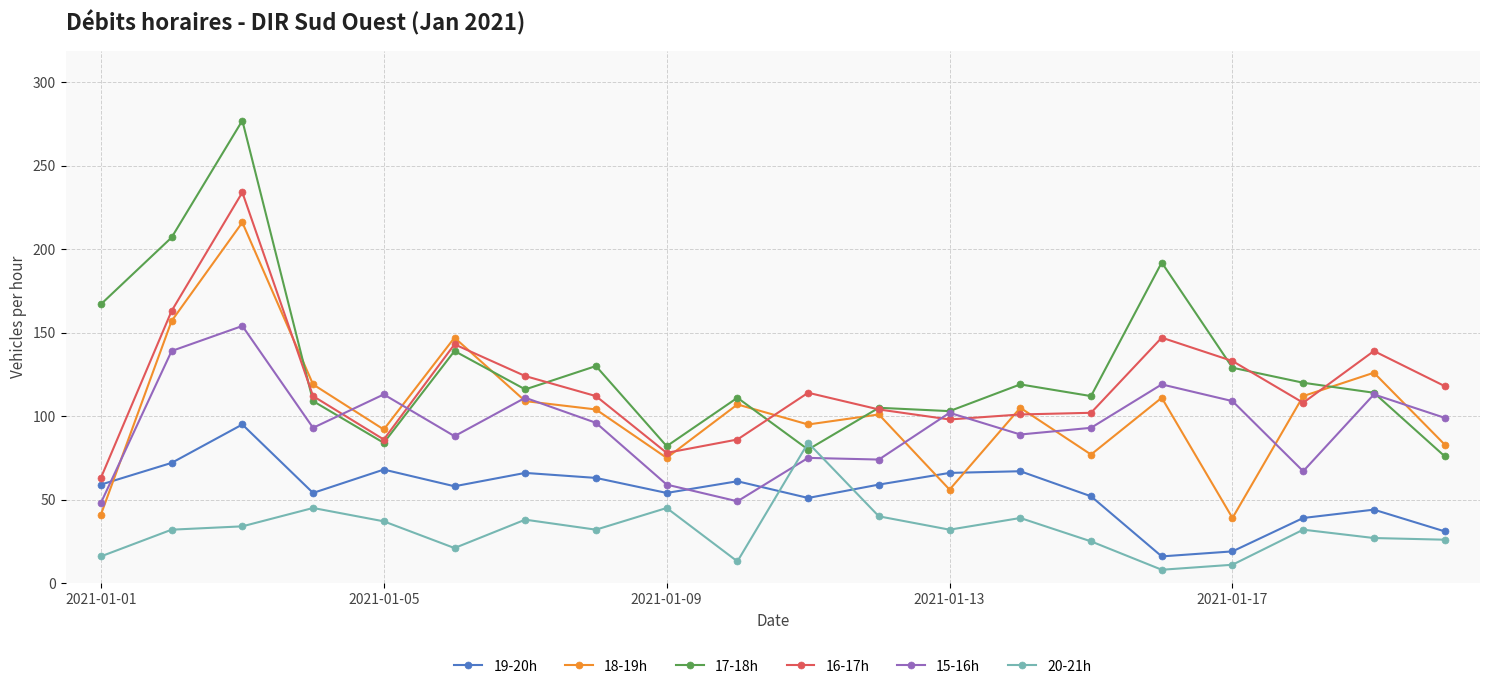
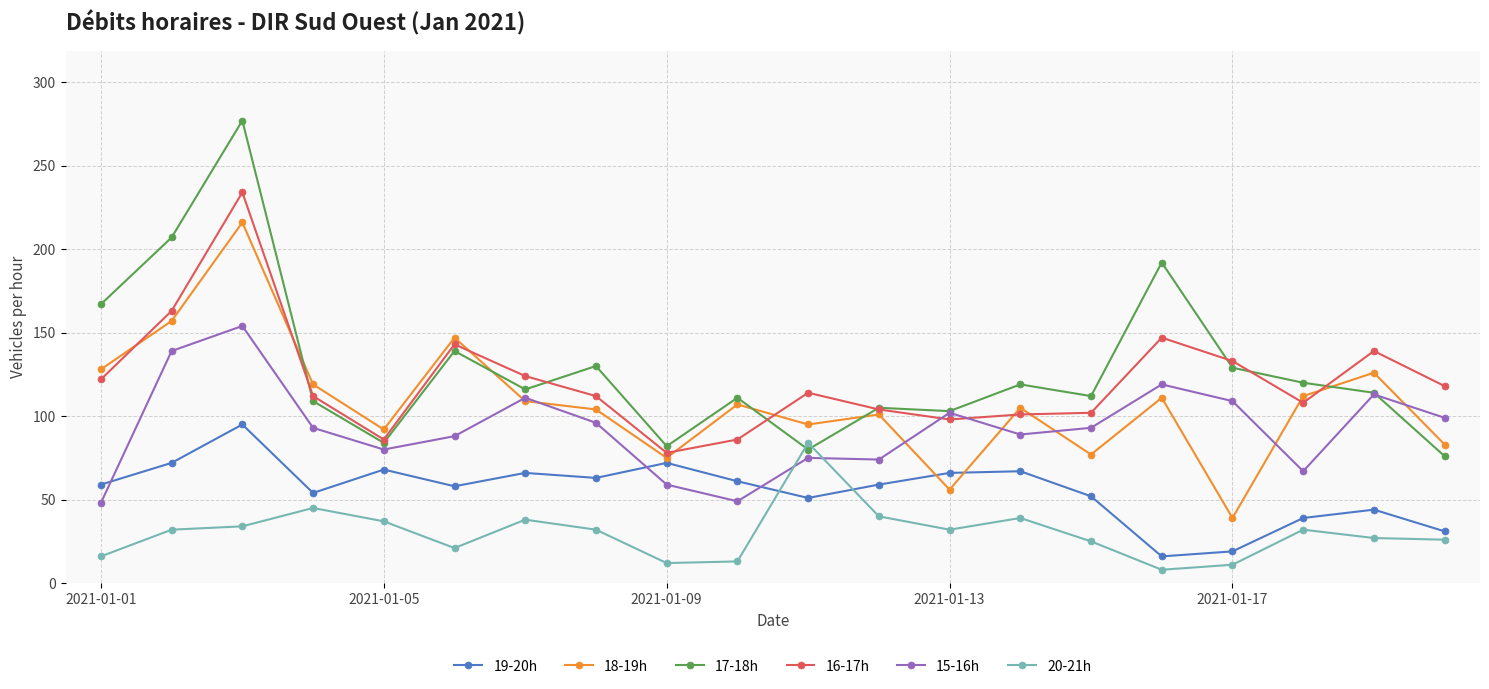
18-19h, 2021-01-01: 41 -> 128
16-17h, 2021-01-01: 63 -> 122
15-16h, 2021-01-05: 113 -> 80
19-20h, 2021-01-09: 54 -> 72
20-21h, 2021-01-09: 45 -> 12
